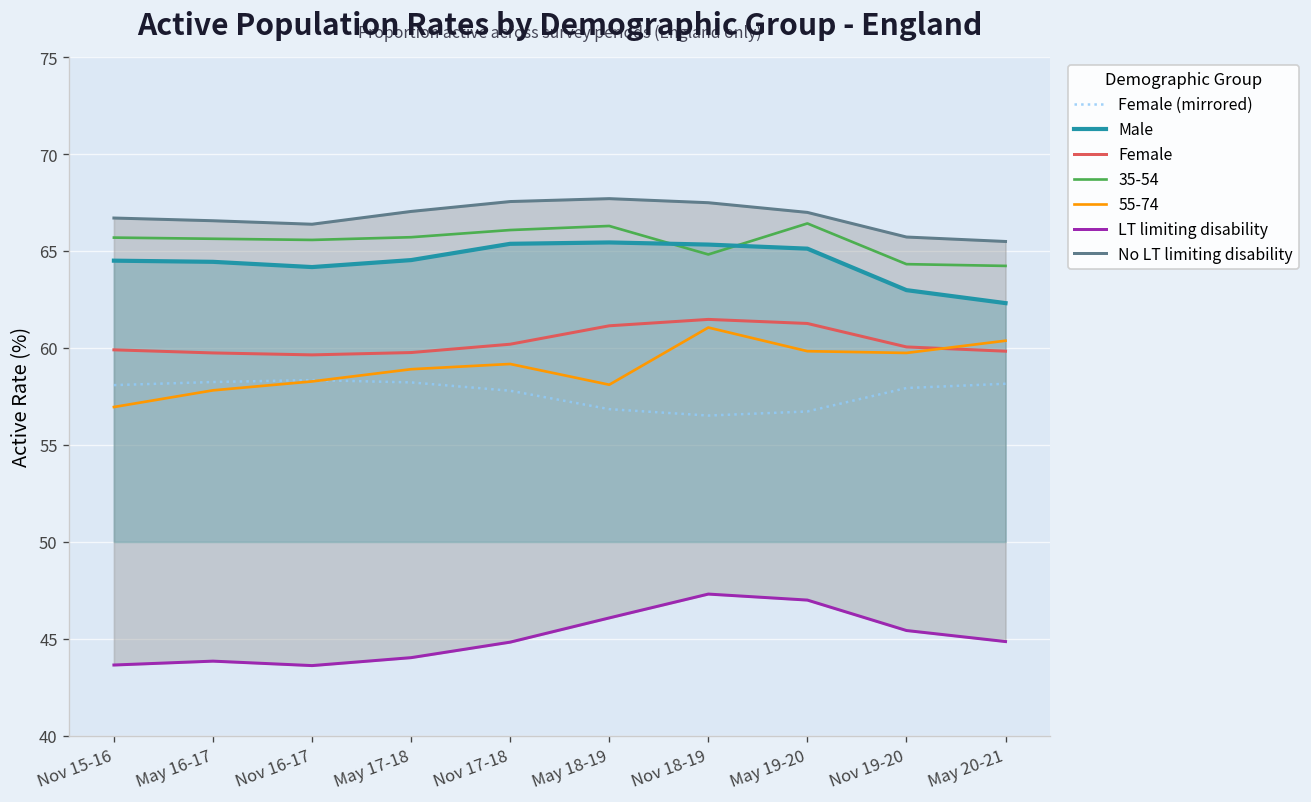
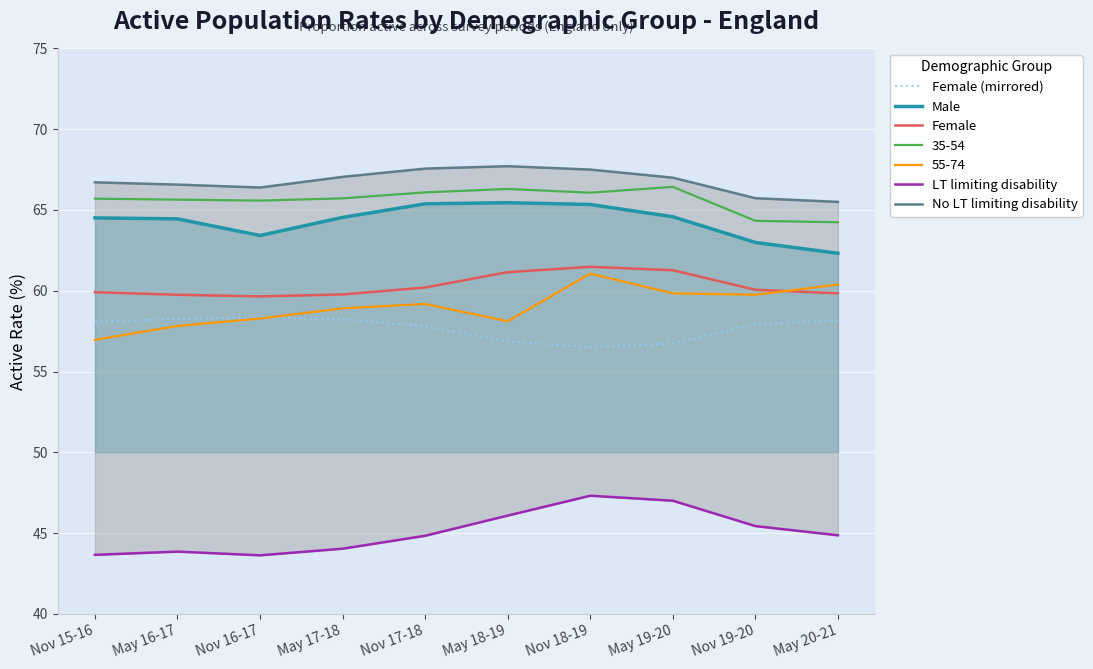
Male, Nov 16-17: 64.2 -> 63.4
35-54, Nov 18-19: 64.8 -> 66.1
Male, May 19-20: 65.1 -> 64.6
